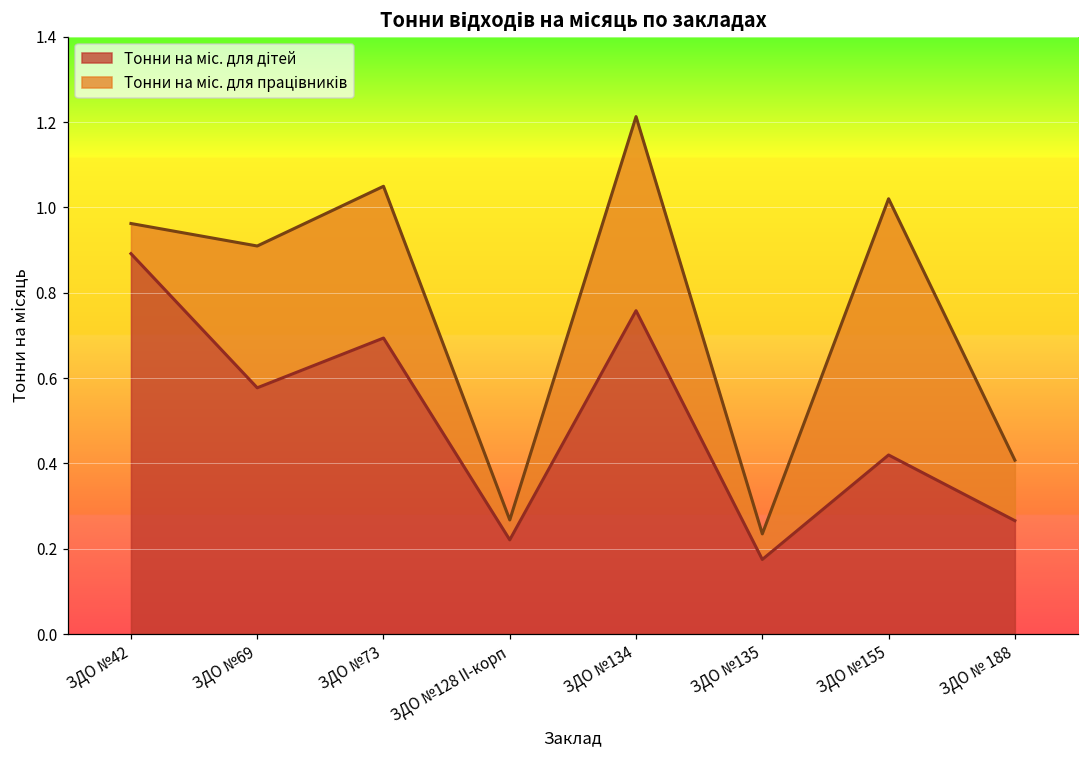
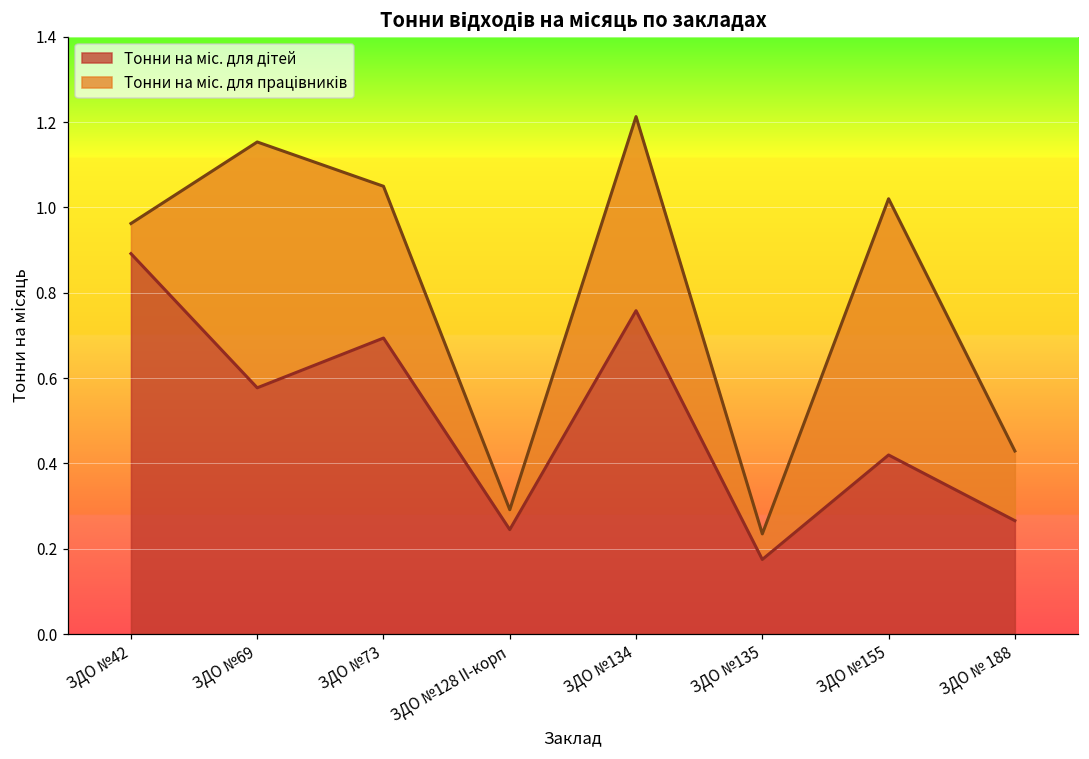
Тонни на міс. для працівників, ЗДО №69: 0.33 -> 0.58
Тонни на міс. для дітей, ЗДО №128 ІІ-корп: 0.22 -> 0.24
Тонни на міс. для працівників, ЗДО № 188: 0.14 -> 0.16
